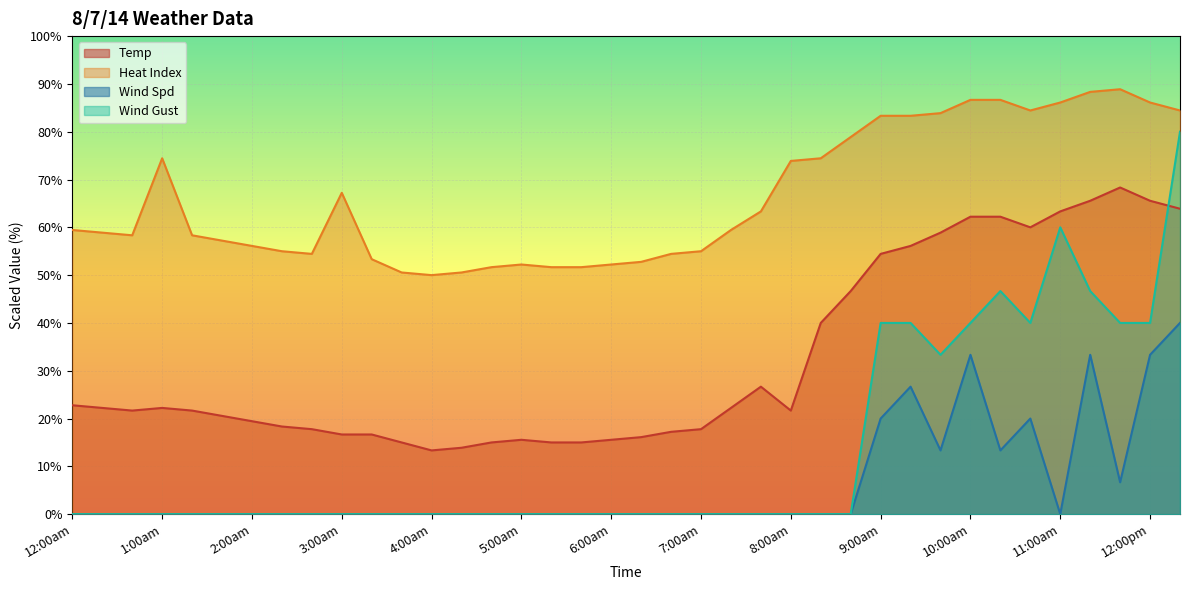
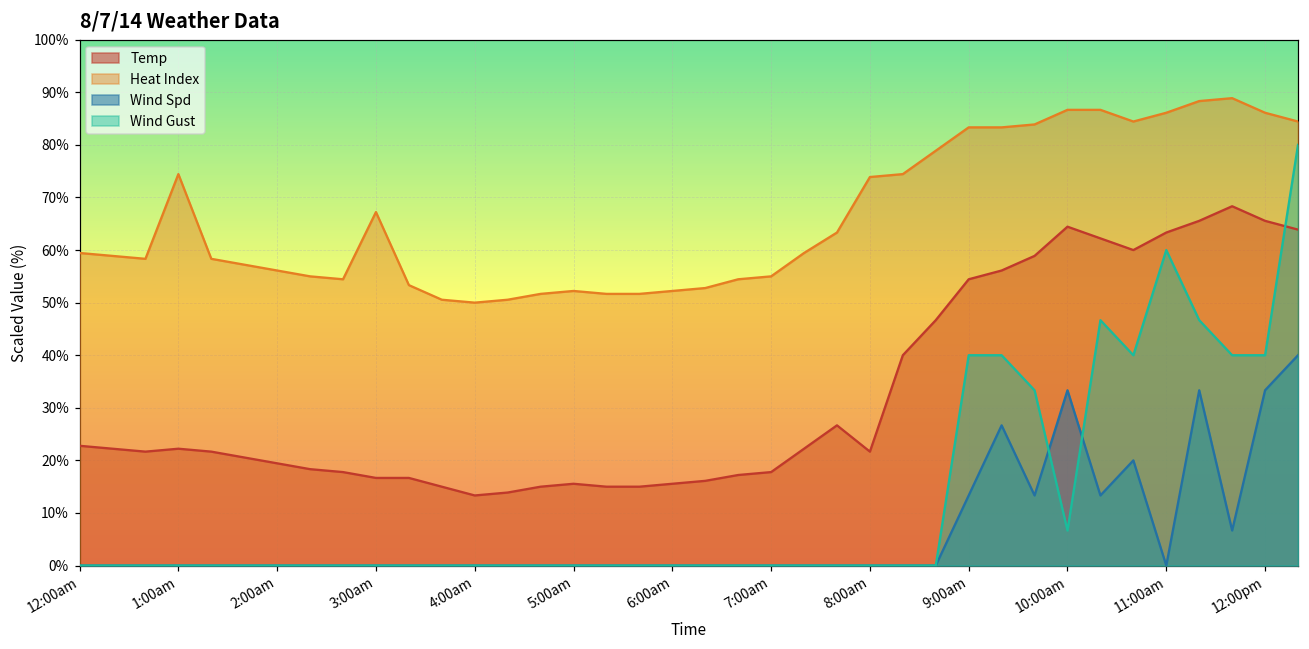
Wind Spd, 9:00am: 20% -> 13%
Temp, 10:00am: 62% -> 64%
Wind Gust, 10:00am: 40% -> 7%
